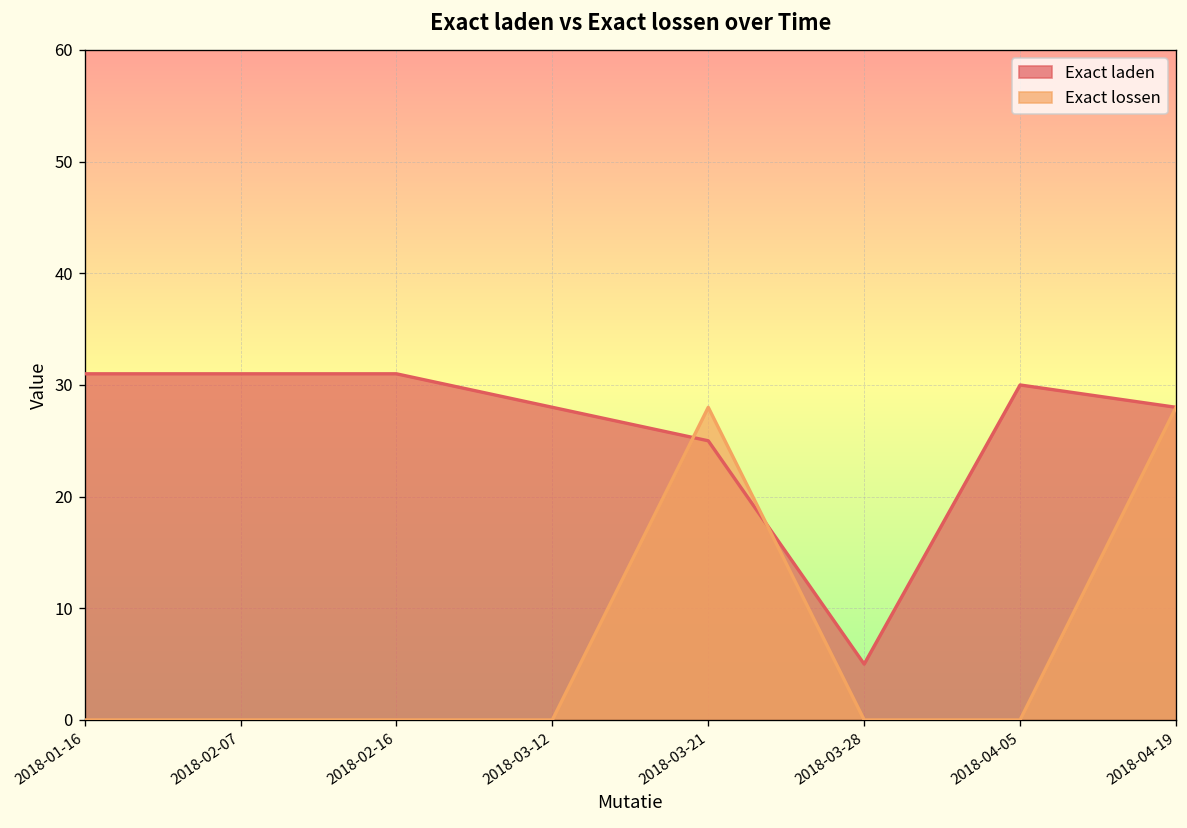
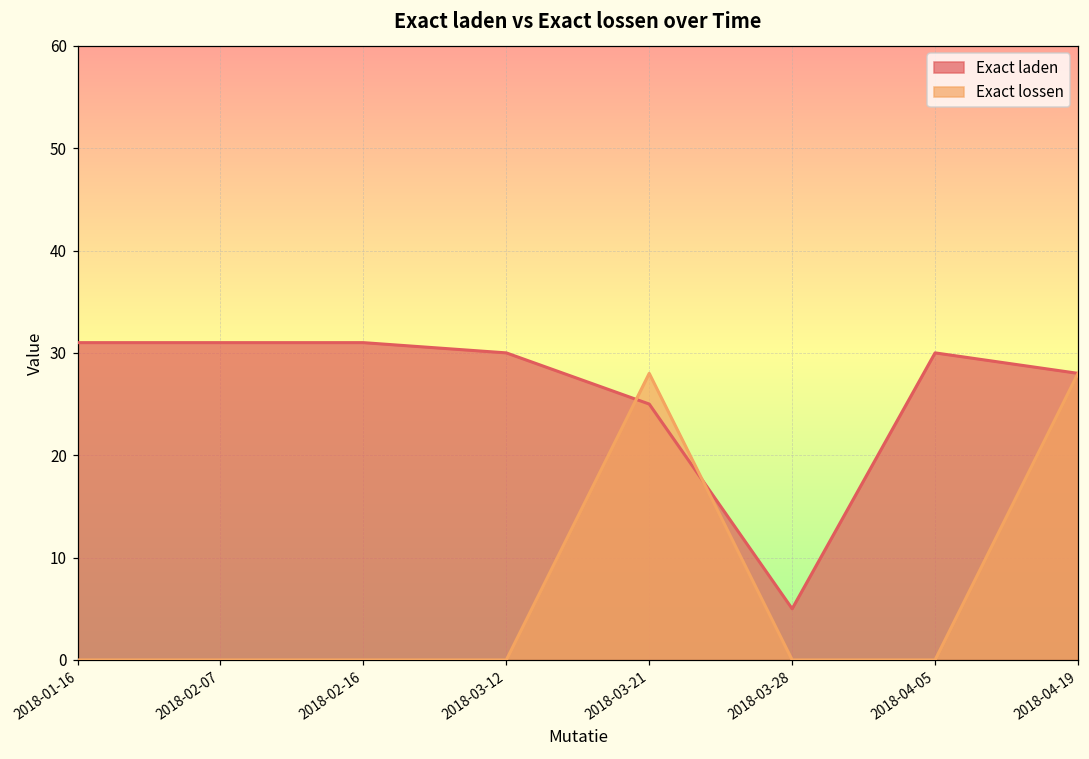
Exact laden, 2018-03-12: 28 -> 30
